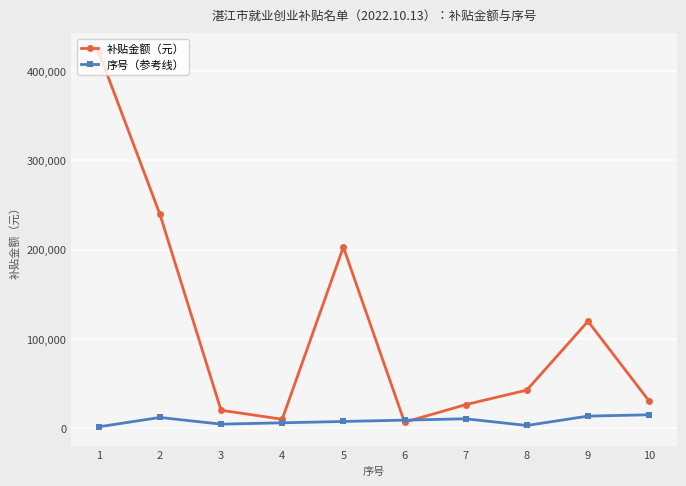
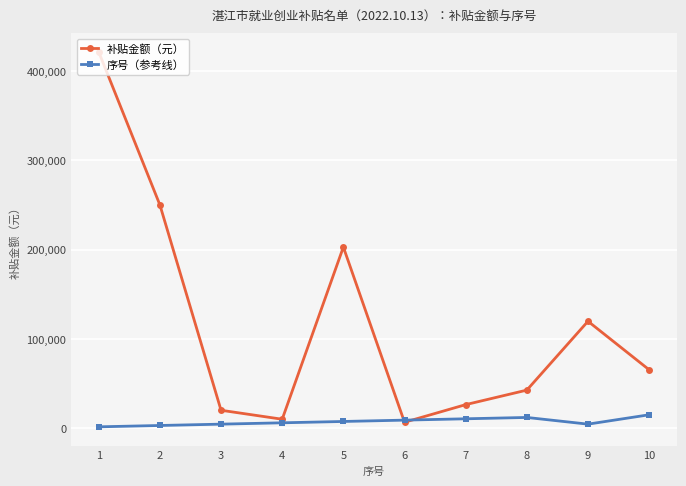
补贴金额（元）, 2: 240,000 -> 250,000
序号（参考线）, 2: 10,000 -> 0
序号（参考线）, 8: 0 -> 10,000
序号（参考线）, 9: 10,000 -> 0
补贴金额（元）, 10: 30,000 -> 70,000
